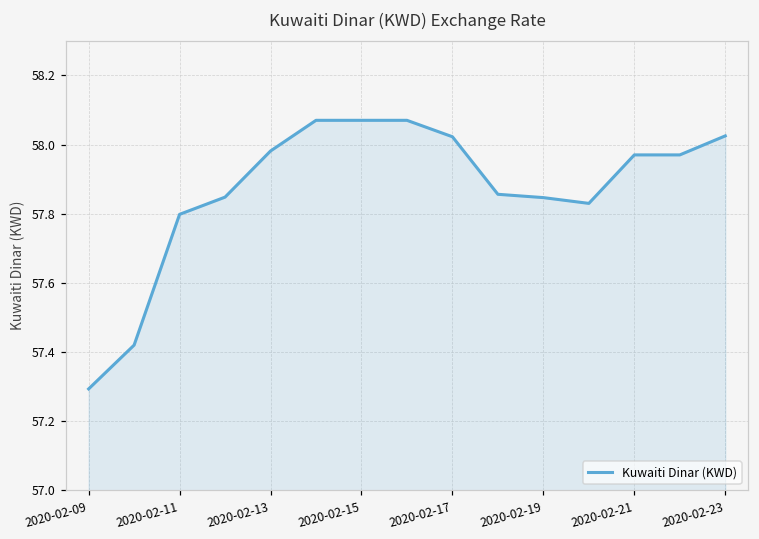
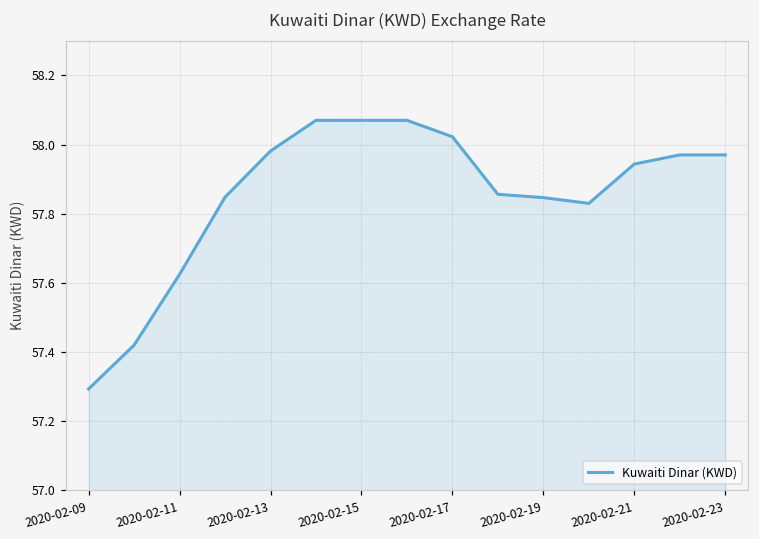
2020-02-11: 57.80 -> 57.62
2020-02-21: 57.97 -> 57.94
2020-02-23: 58.03 -> 57.97
